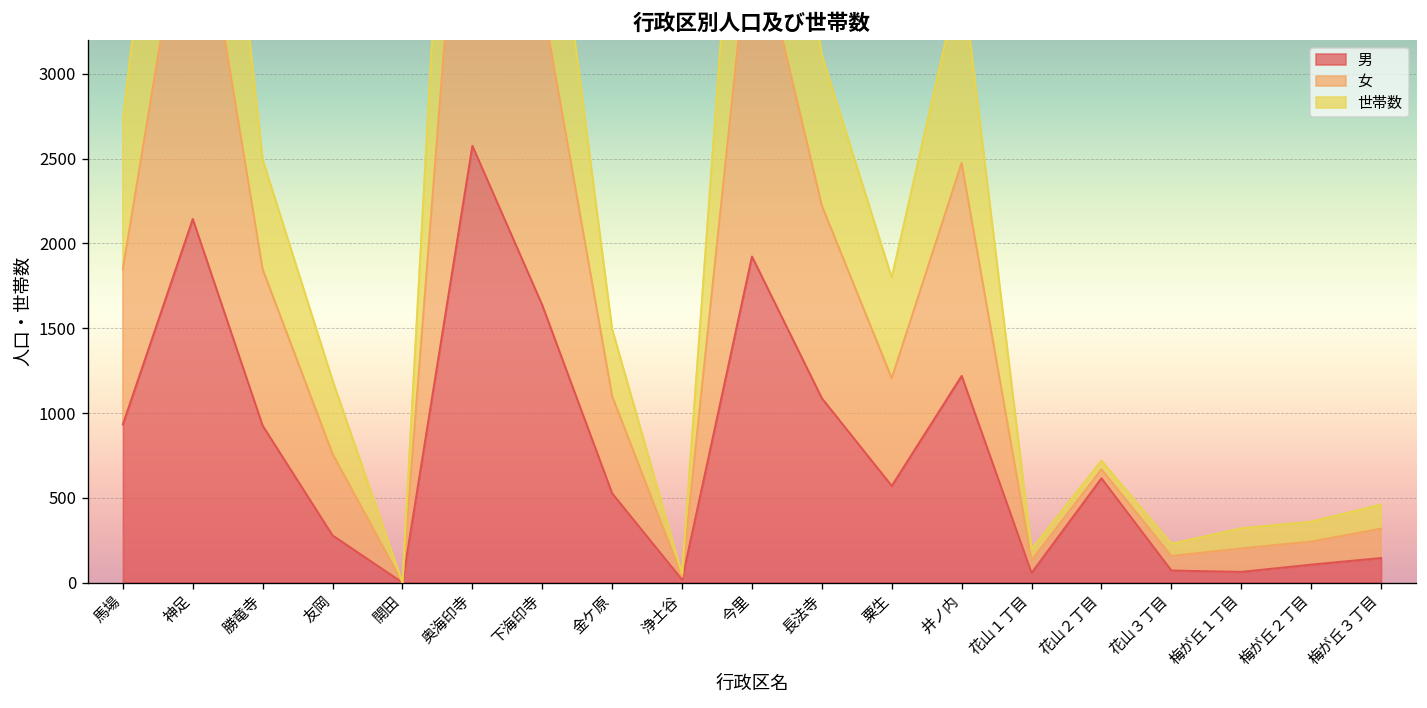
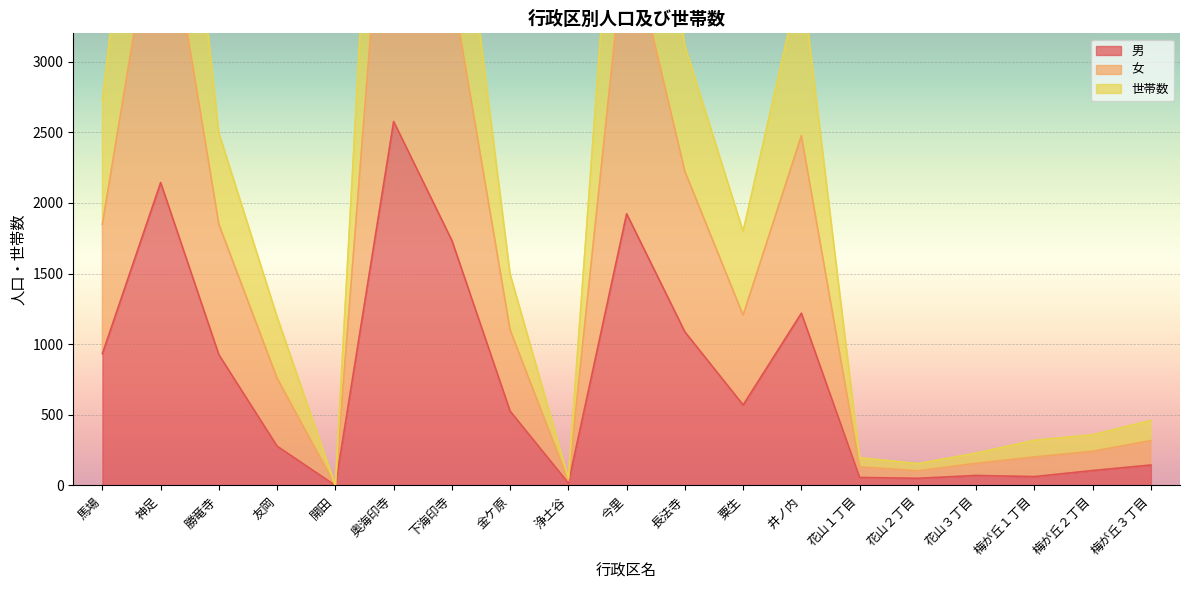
男, 下海印寺: 1640 -> 1730
男, 花山２丁目: 620 -> 50
